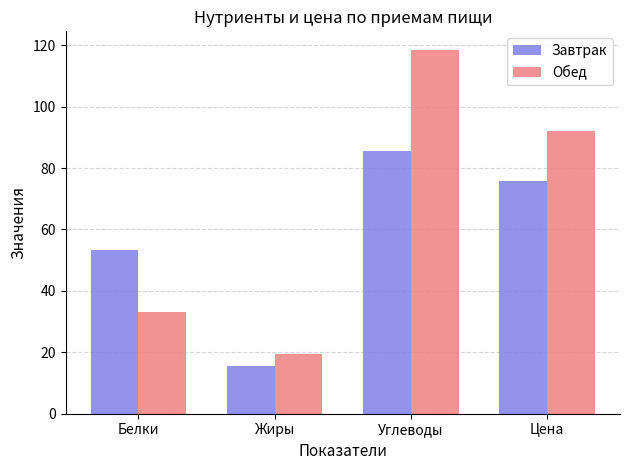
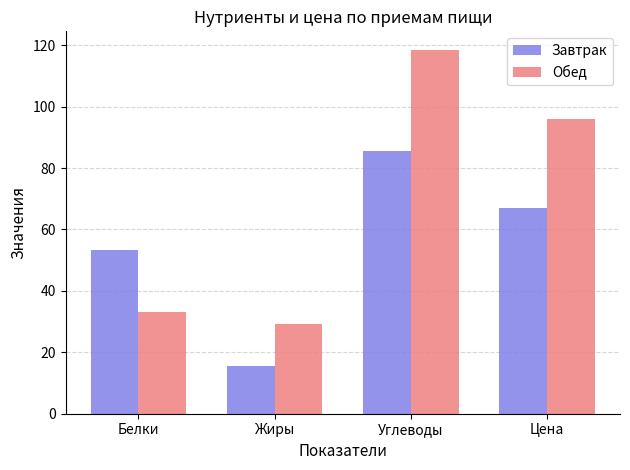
Обед, Жиры: 19 -> 29
Завтрак, Цена: 76 -> 67
Обед, Цена: 92 -> 96
